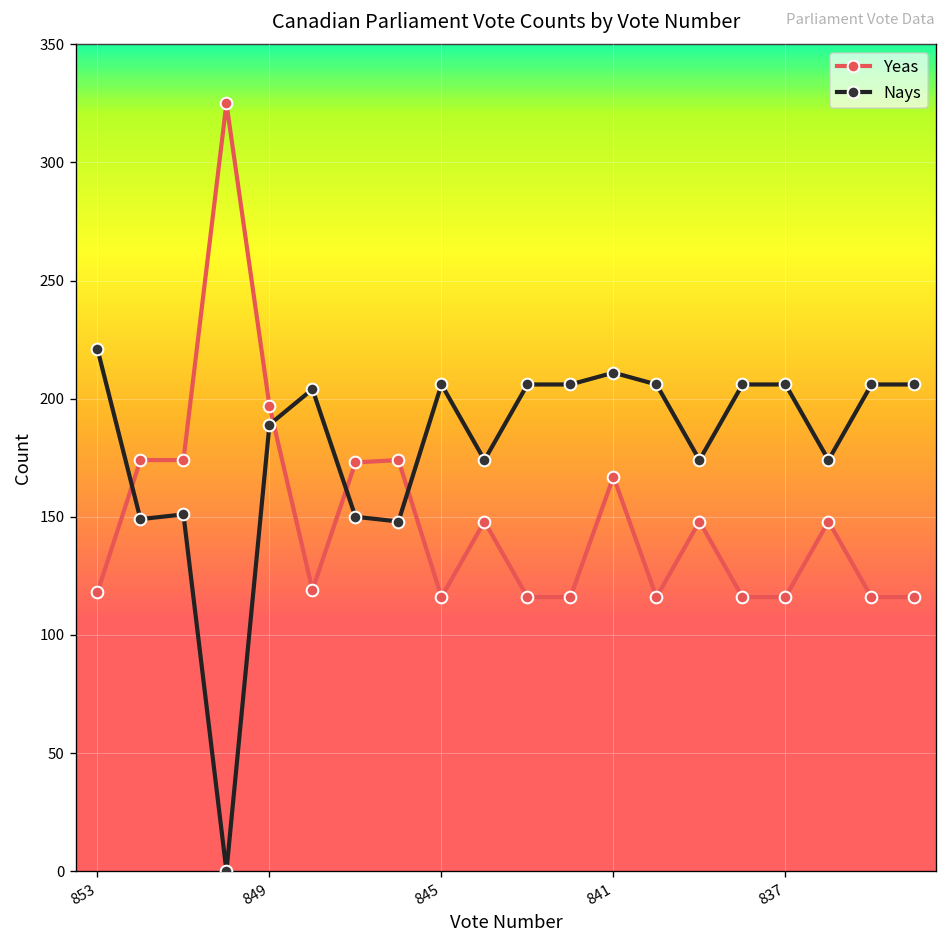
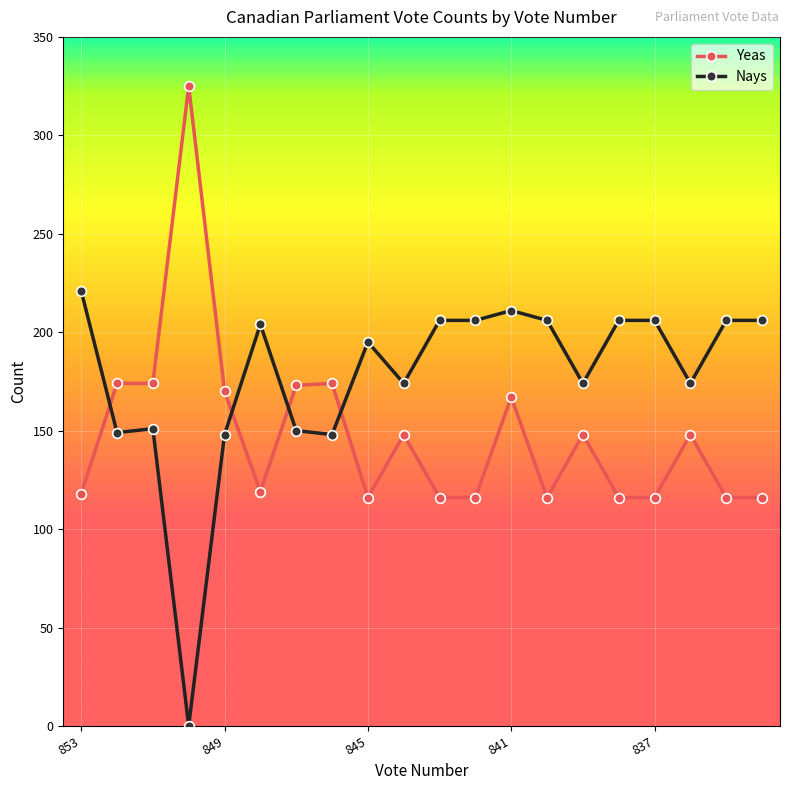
Yeas, 849: 197 -> 170
Nays, 849: 189 -> 148
Nays, 845: 206 -> 195
